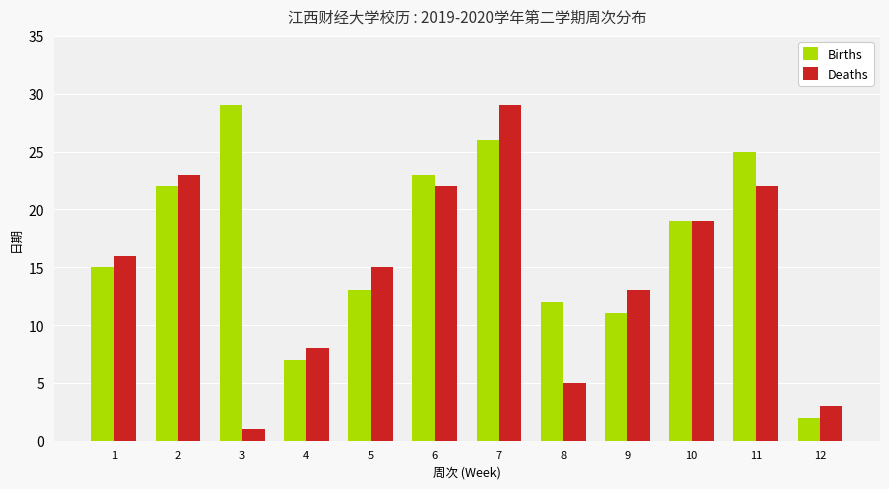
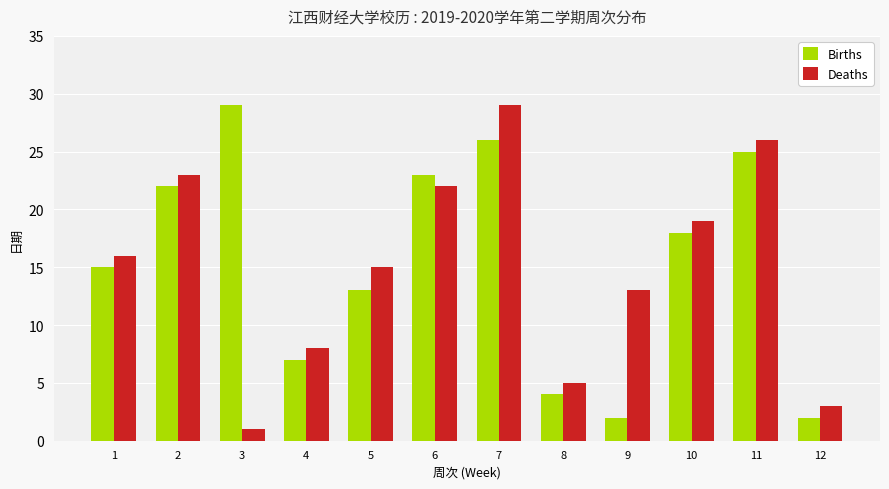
Births, 8: 12 -> 4
Births, 9: 11 -> 2
Births, 10: 19 -> 18
Deaths, 11: 22 -> 26
